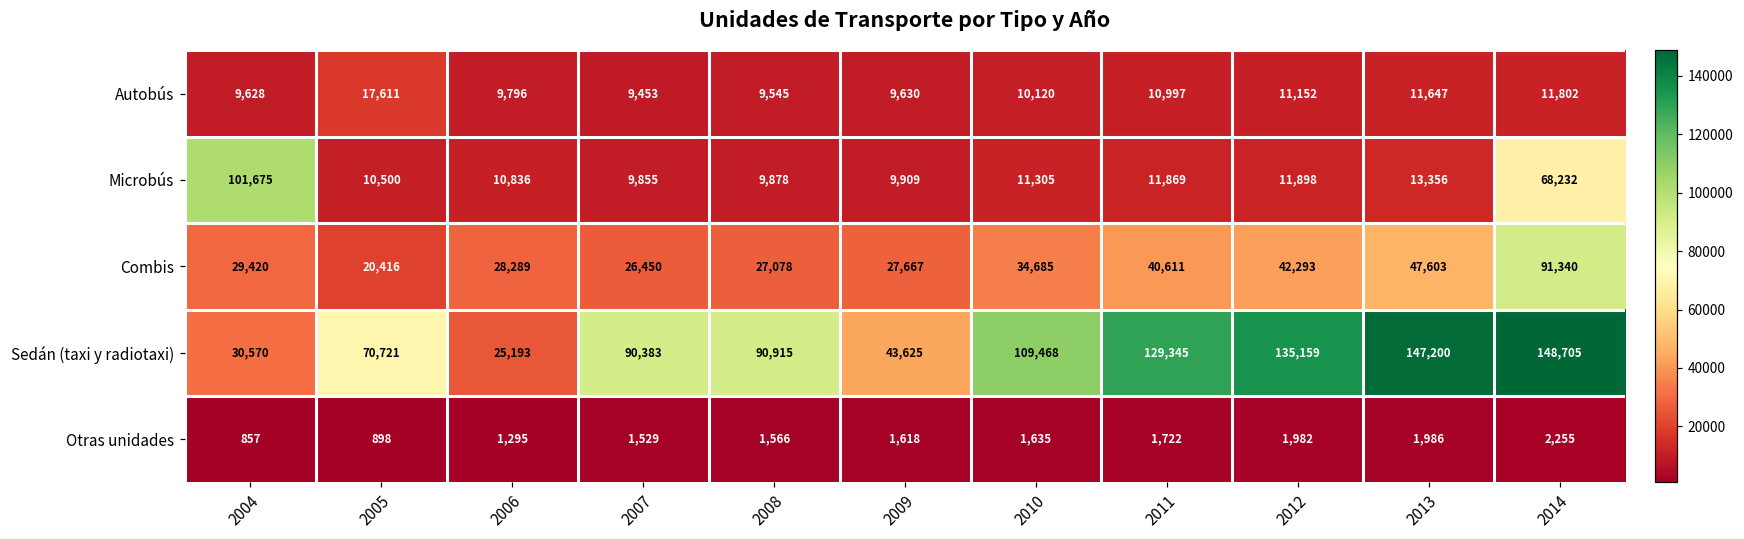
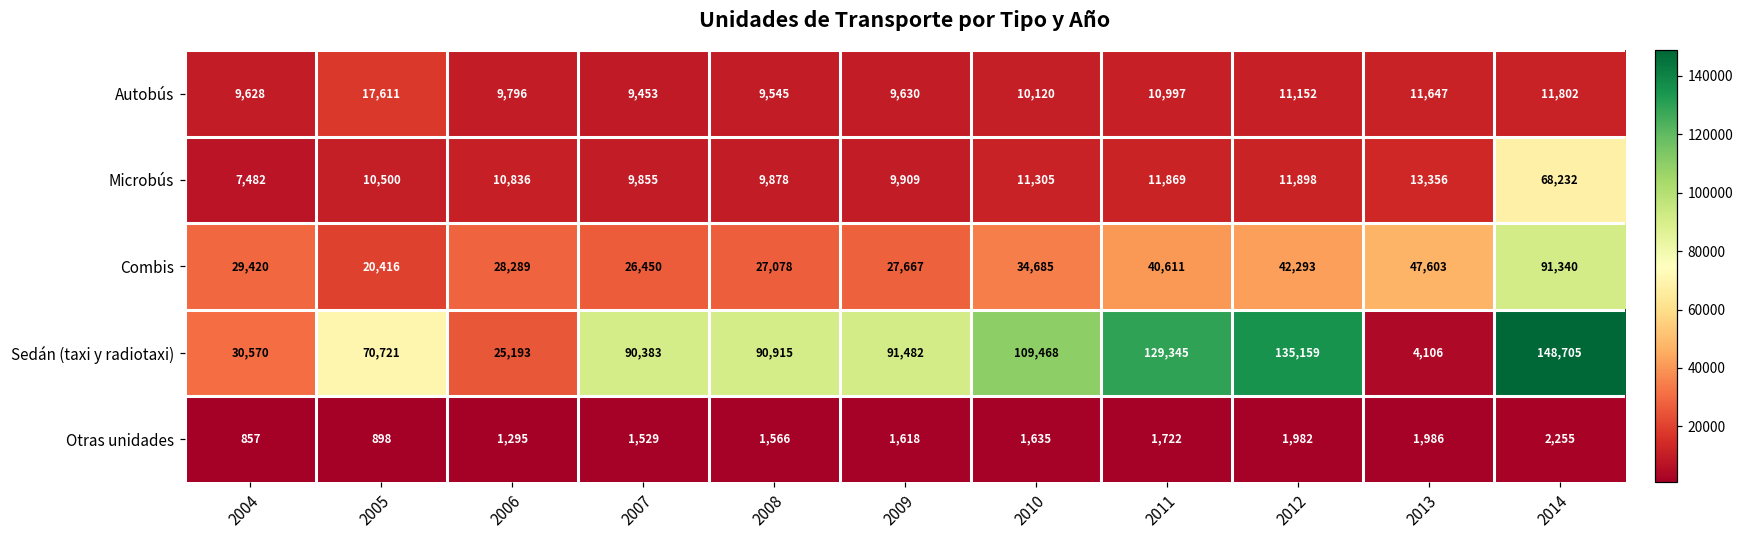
Microbús, 2004: 101,675 -> 7,482
Sedán (taxi y radiotaxi), 2009: 43,625 -> 91,482
Sedán (taxi y radiotaxi), 2013: 147,200 -> 4,106
